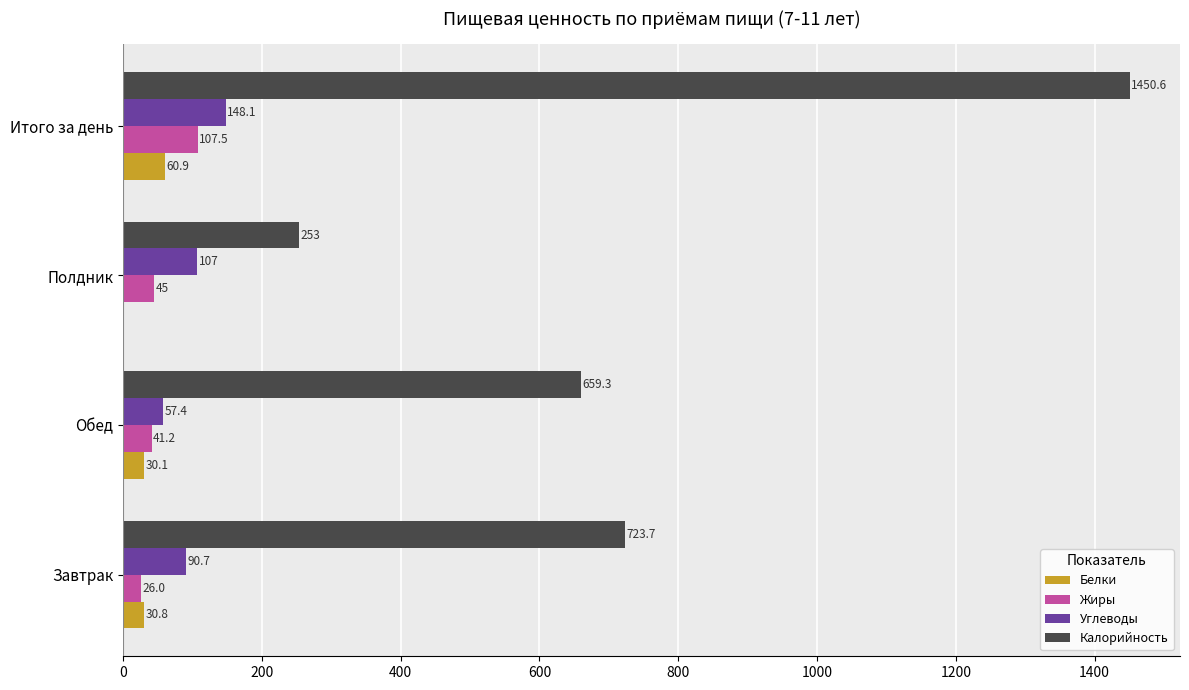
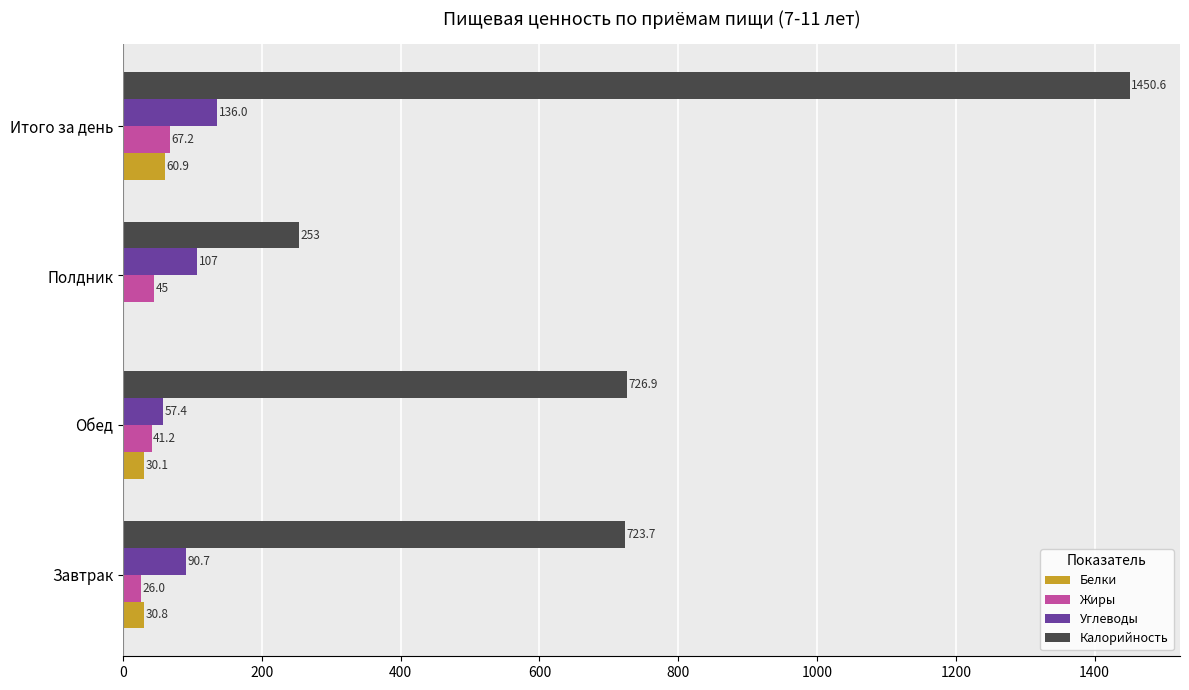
Углеводы, Итого за день: 148.1 -> 136.0
Жиры, Итого за день: 107.5 -> 67.2
Калорийность, Обед: 659.3 -> 726.9
